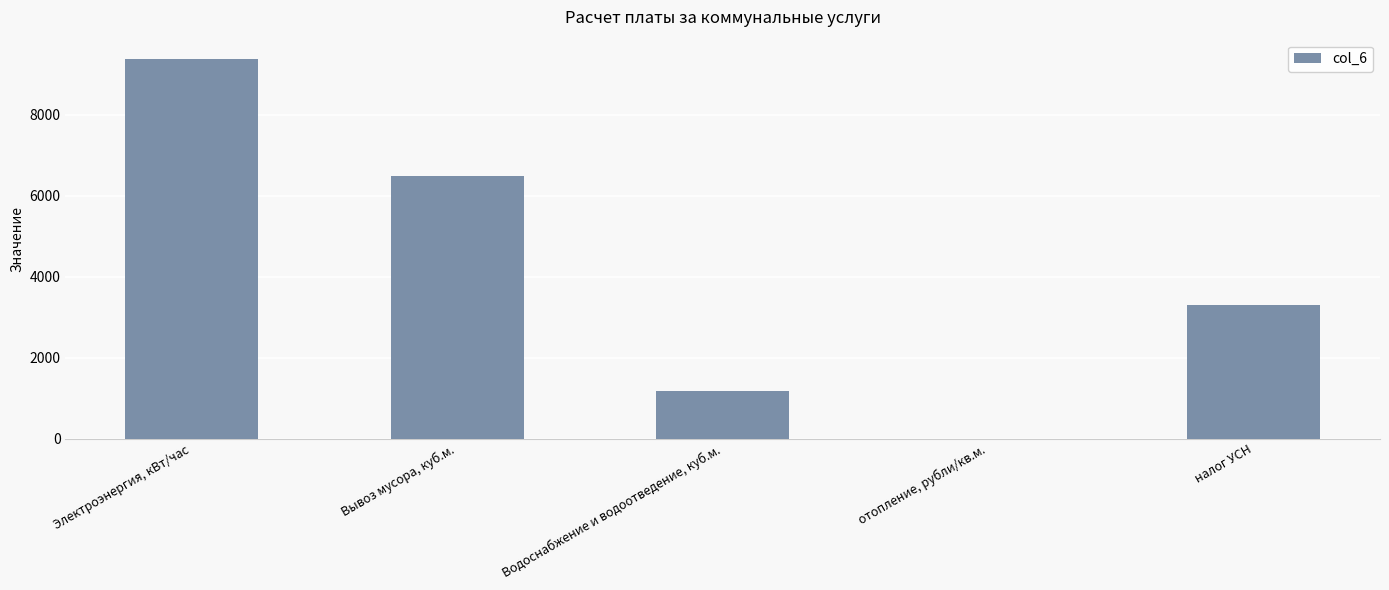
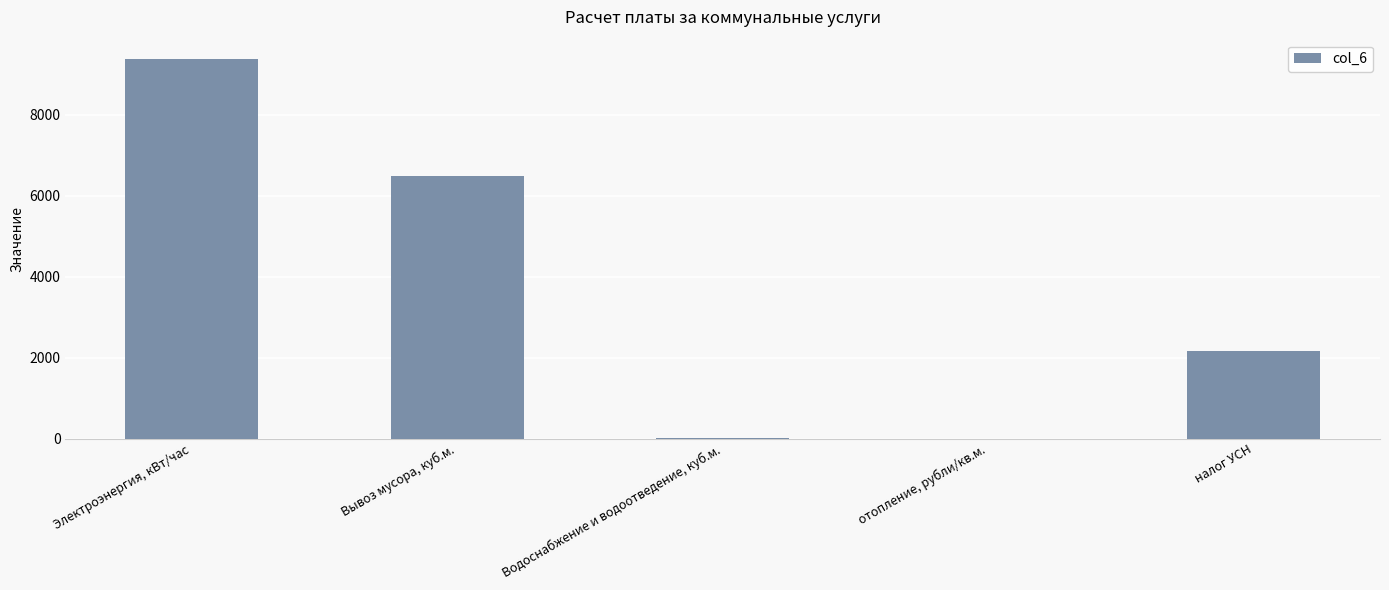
Водоснабжение и водоотведение, куб.м.: 1200 -> 0
налог УСН: 3300 -> 2200
